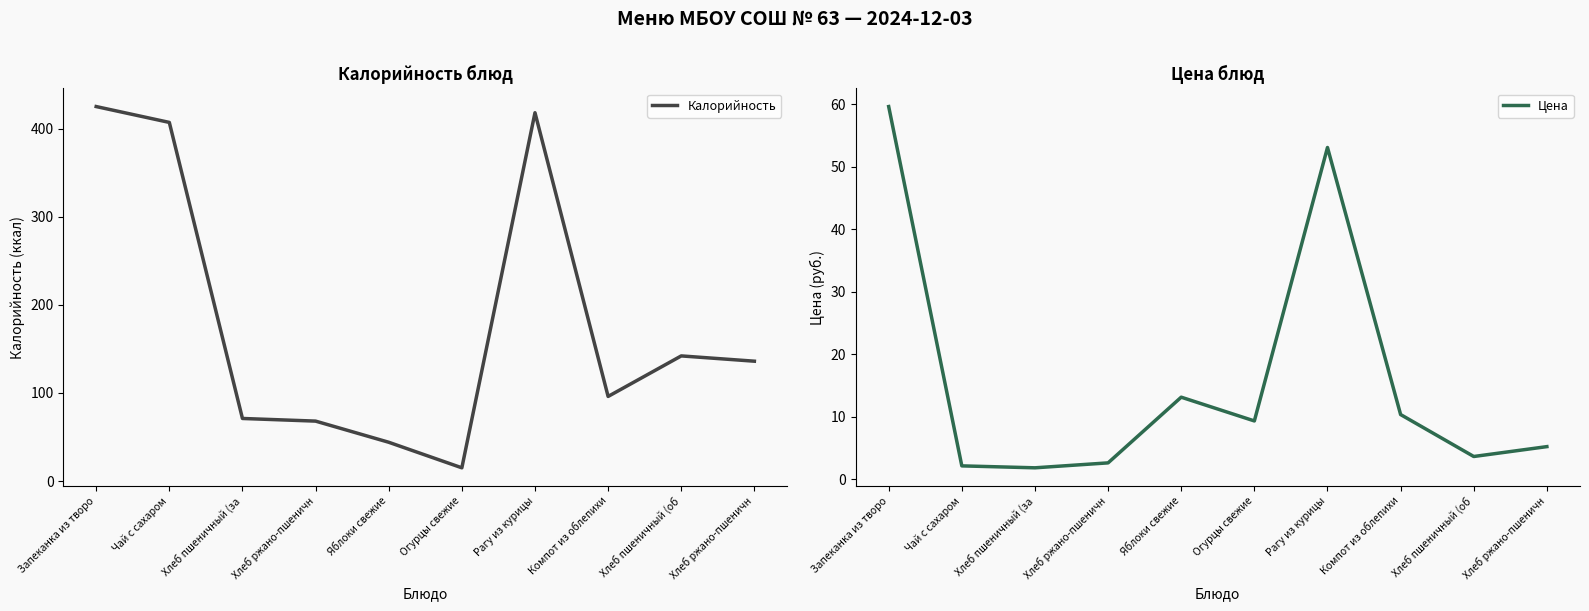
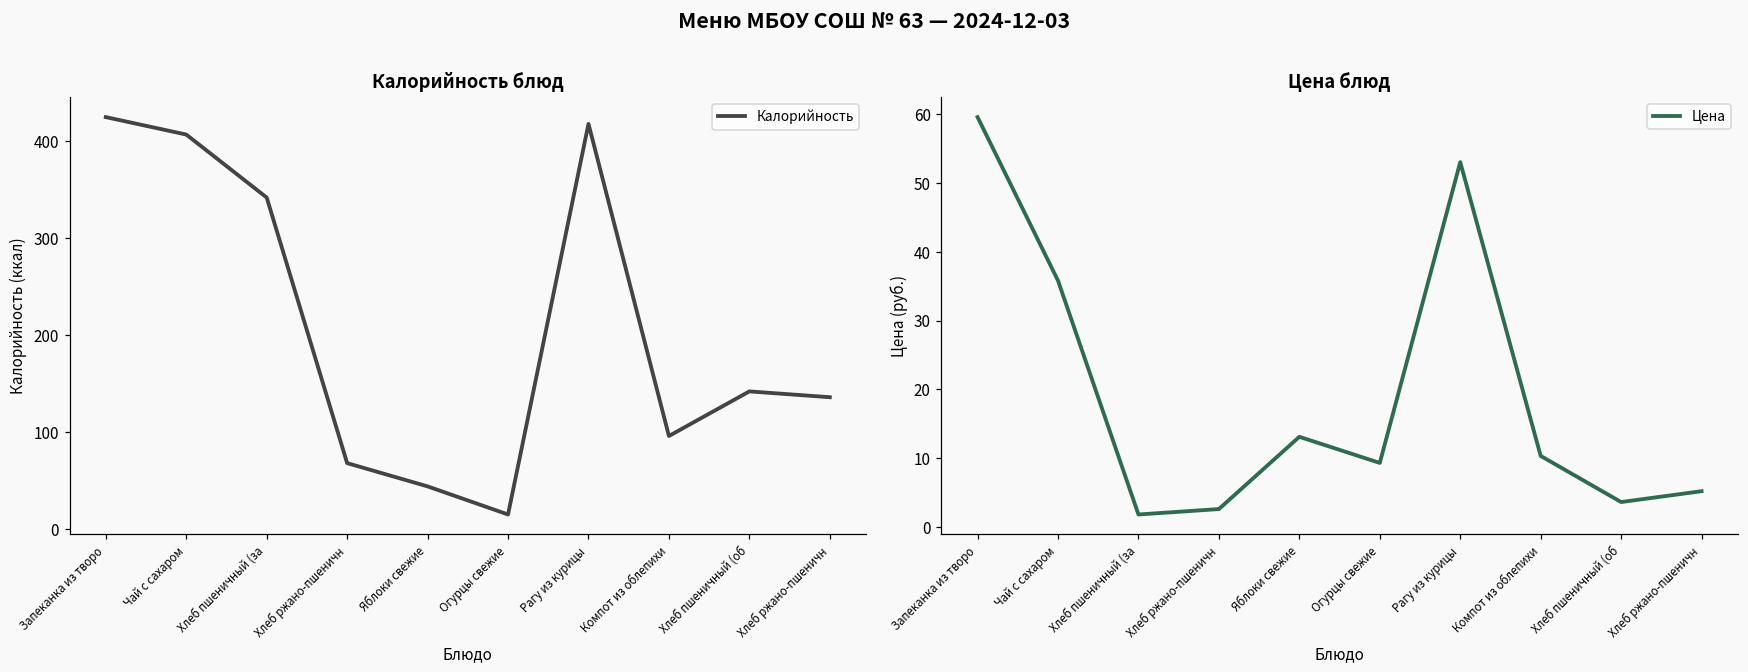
Калорийность блюд, Хлеб пшеничный (за: 70 -> 340
Цена блюд, Чай с сахаром: 2 -> 36
